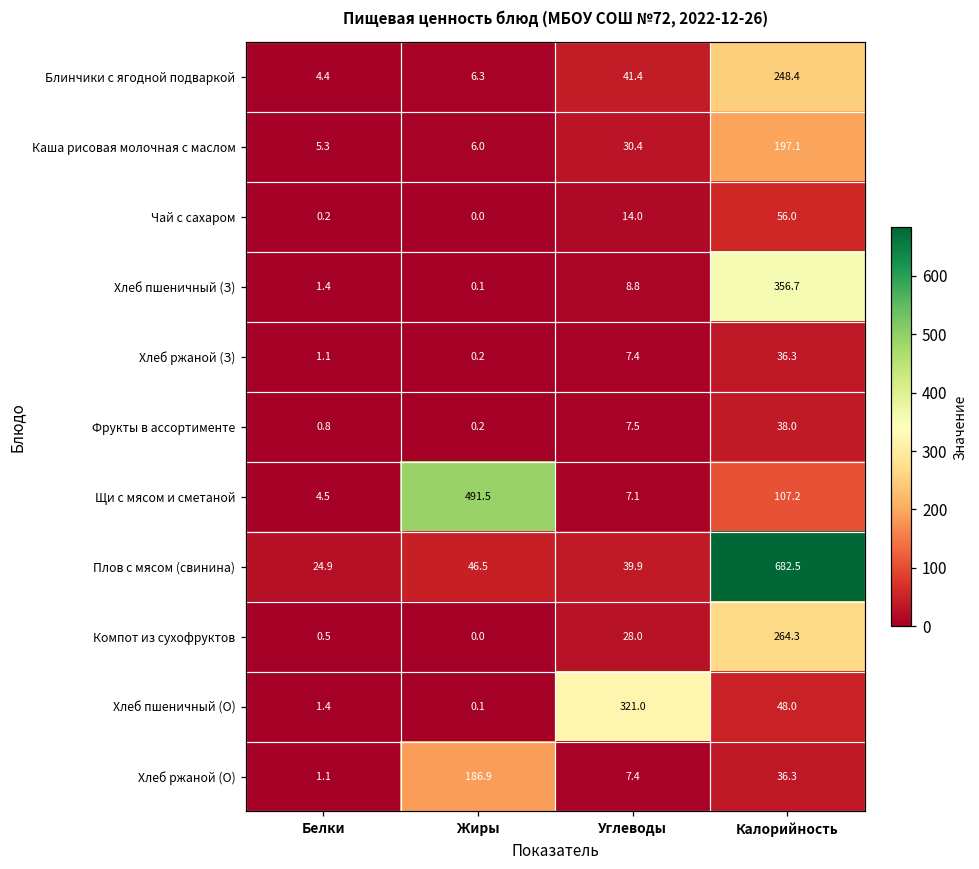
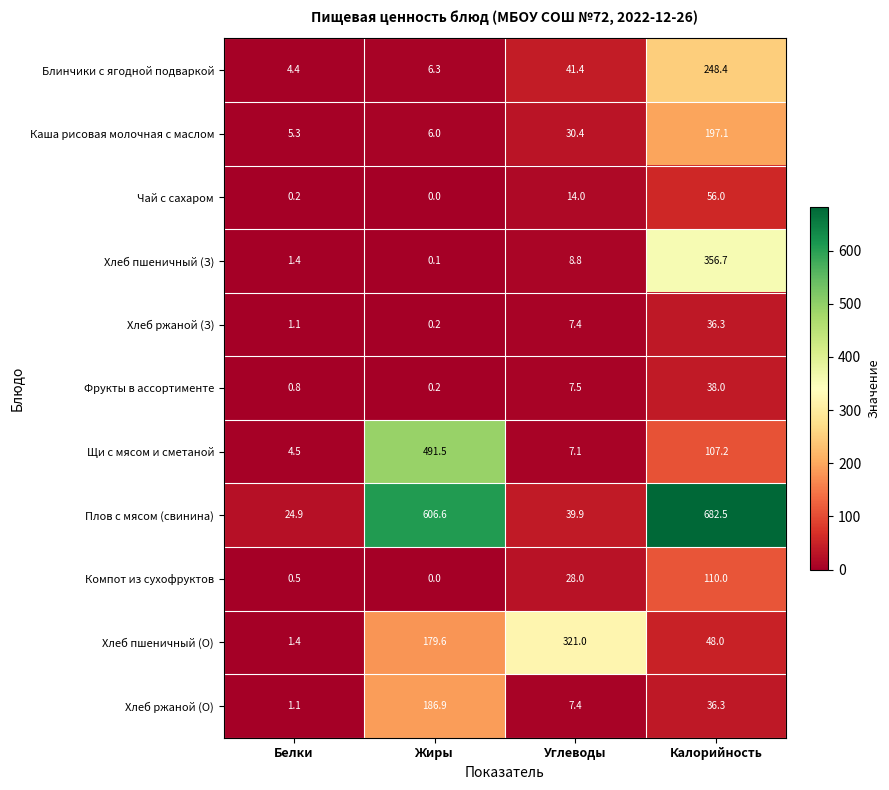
Плов с мясом (свинина), Жиры: 46.5 -> 606.6
Компот из сухофруктов, Калорийность: 264.3 -> 110.0
Хлеб пшеничный (О), Жиры: 0.1 -> 179.6
